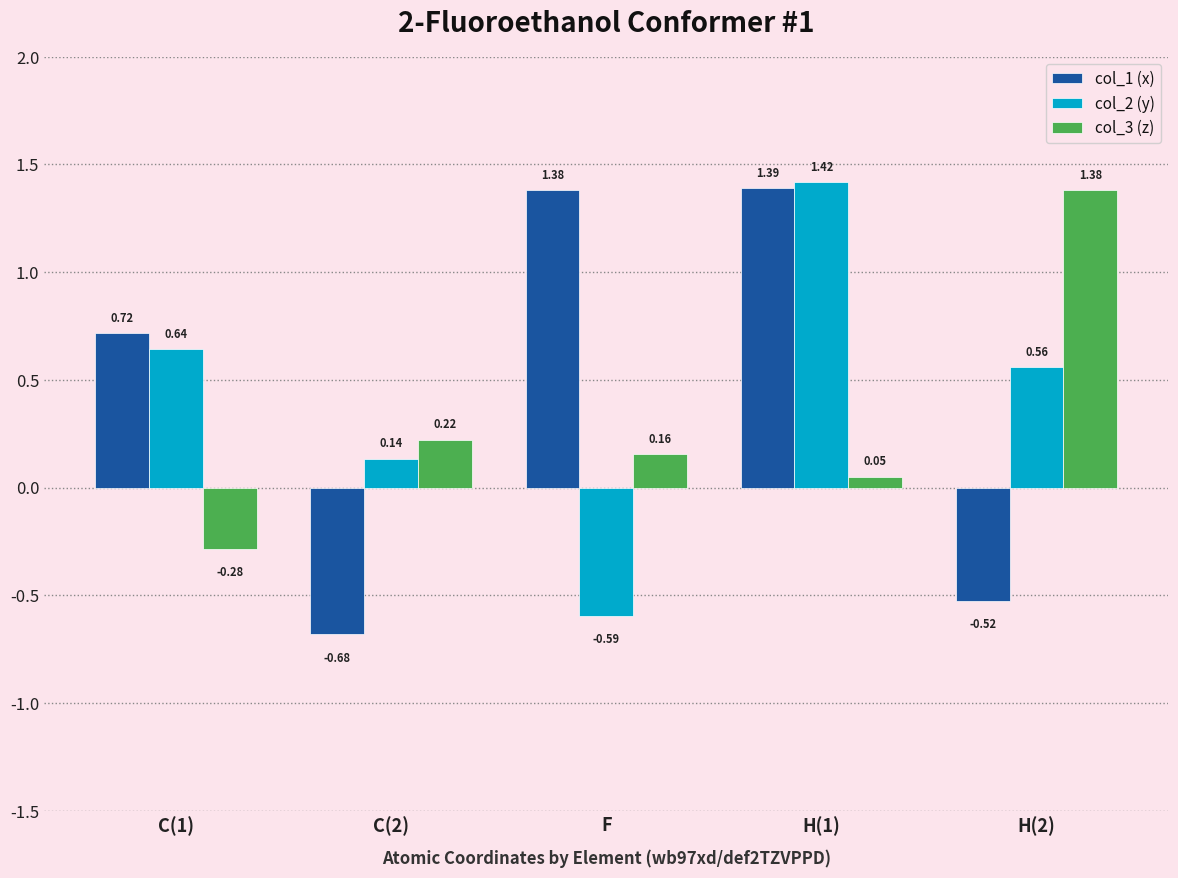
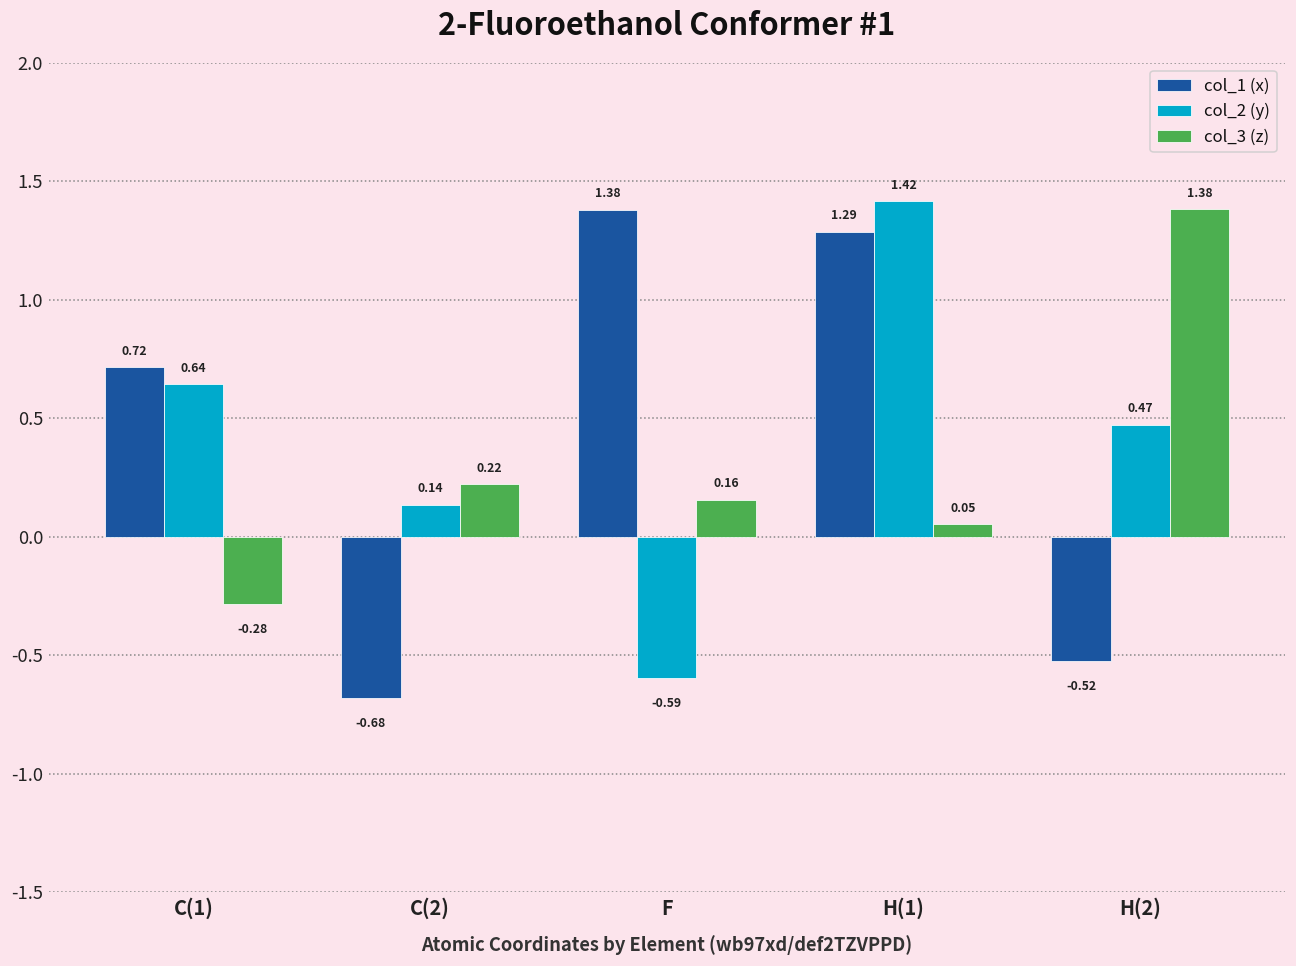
col_1 (x), H(1): 1.39 -> 1.29
col_2 (y), H(2): 0.56 -> 0.47
